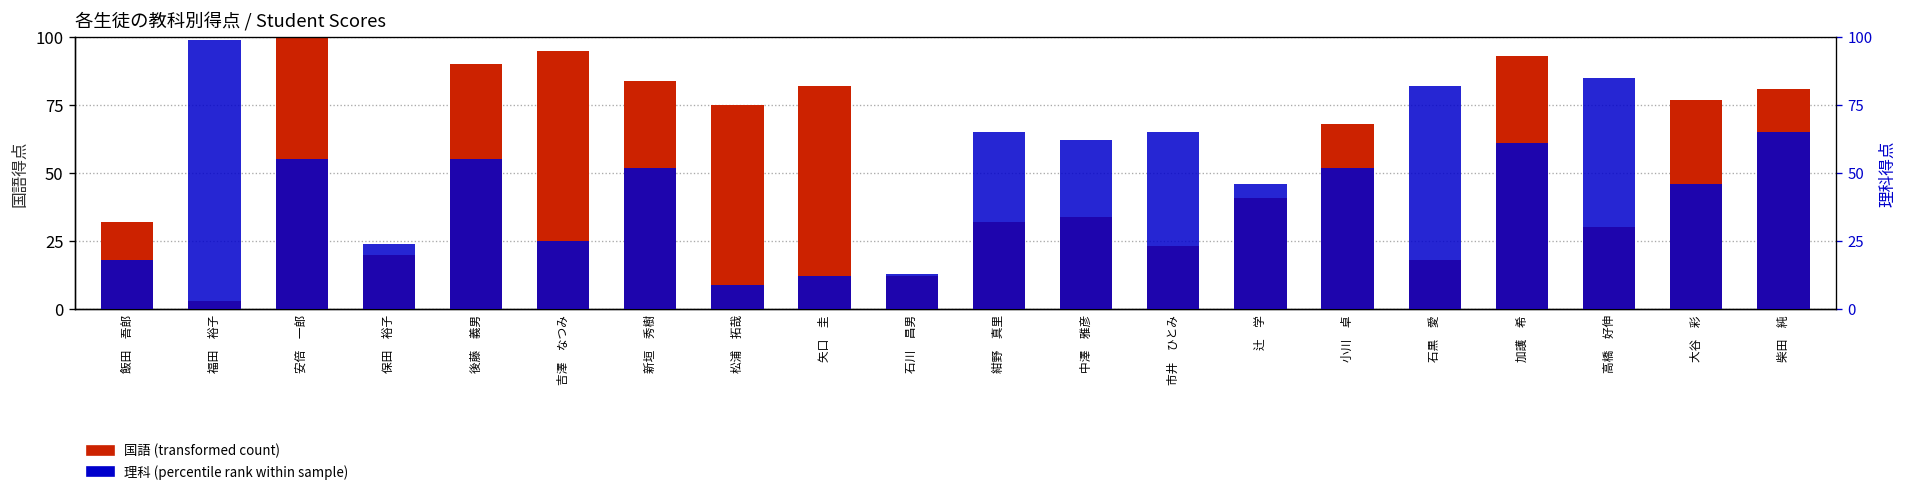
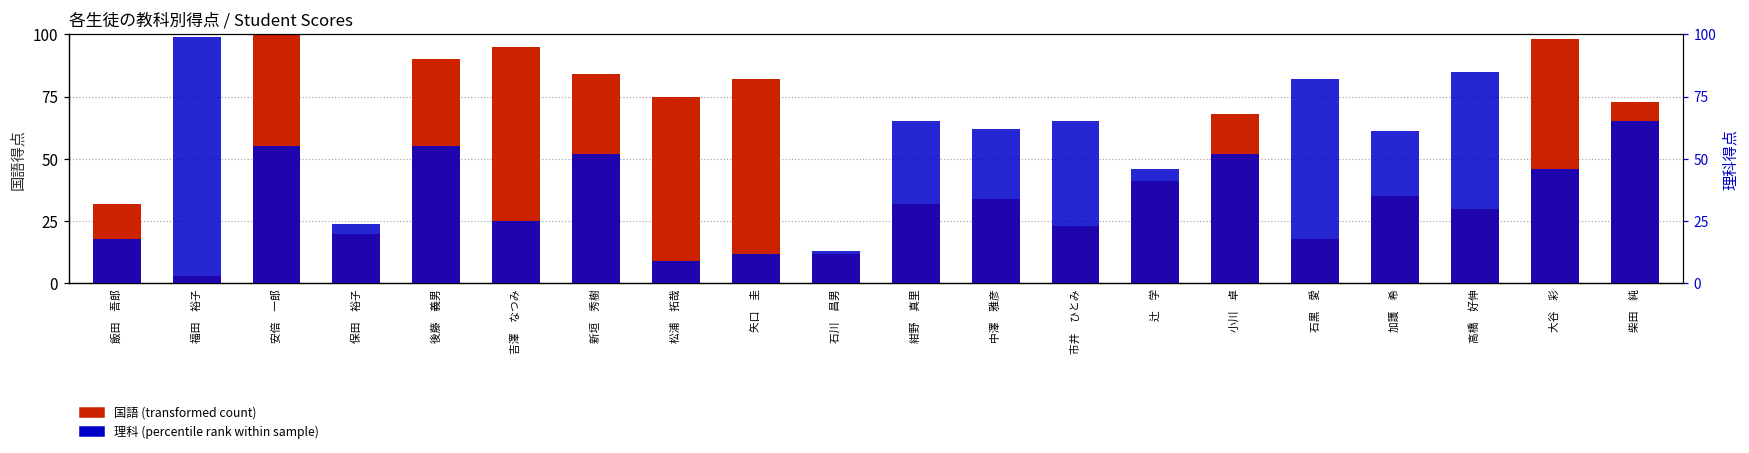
国語 (transformed count), 加護 希: 93 -> 35
国語 (transformed count), 大谷 彩: 77 -> 98
国語 (transformed count), 柴田 純: 81 -> 73
